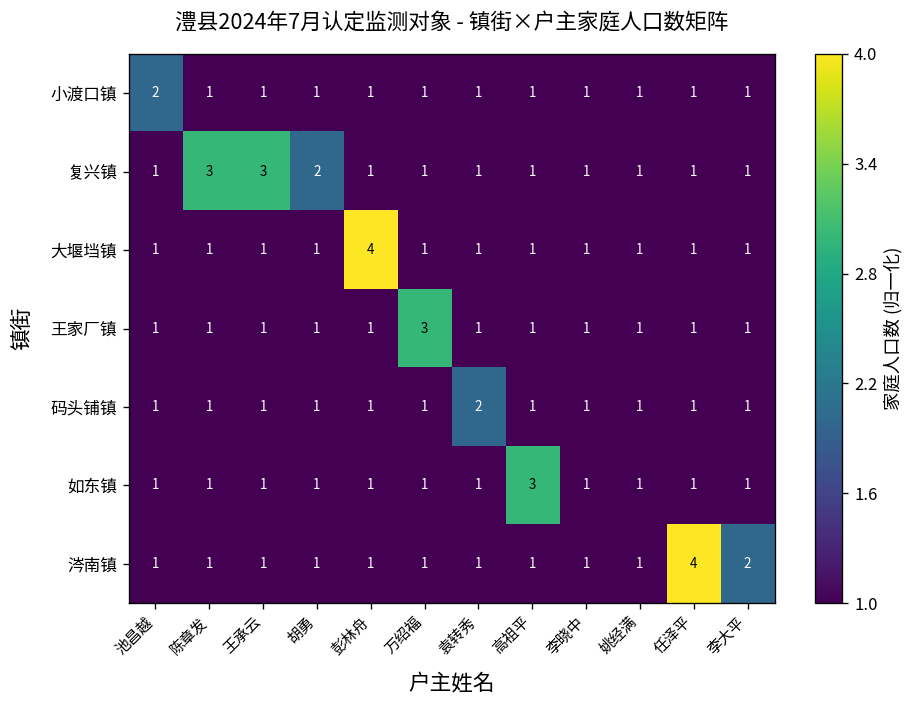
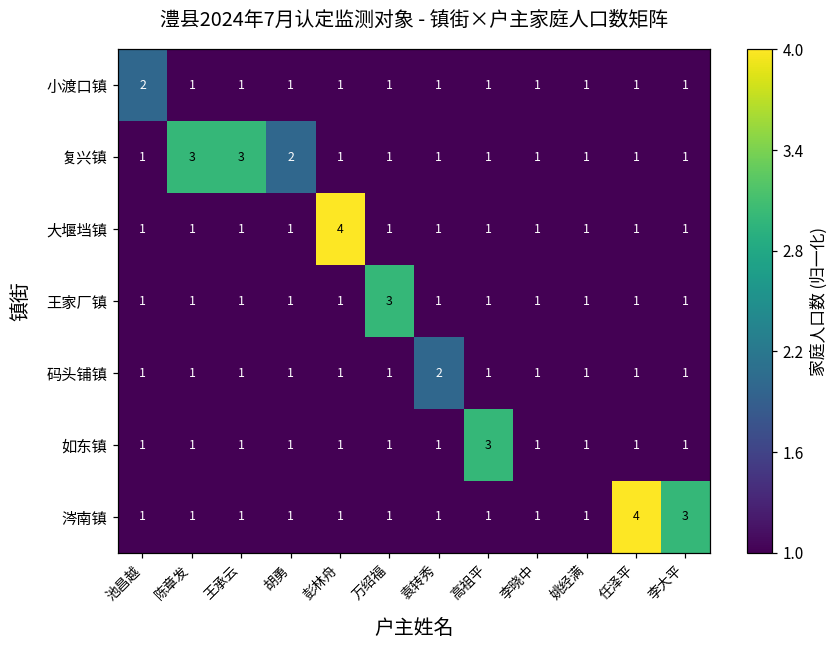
涔南镇, 李大平: 2 -> 3
